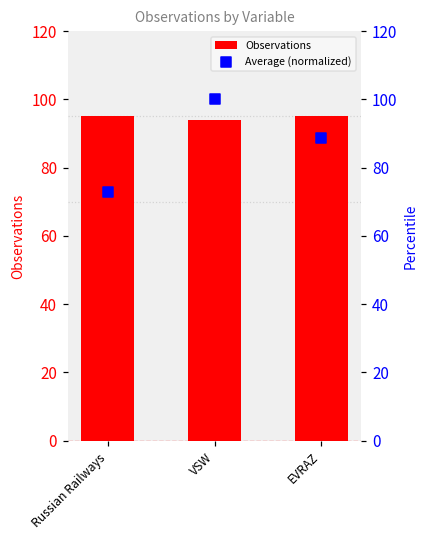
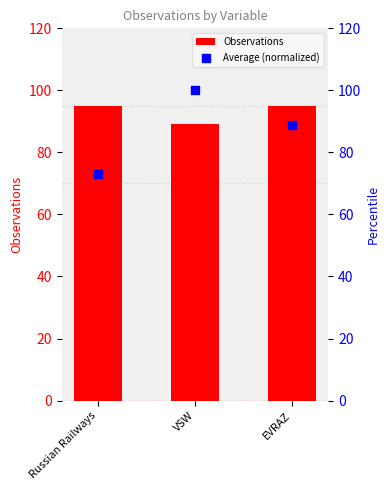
Observations, VSW: 94 -> 89
